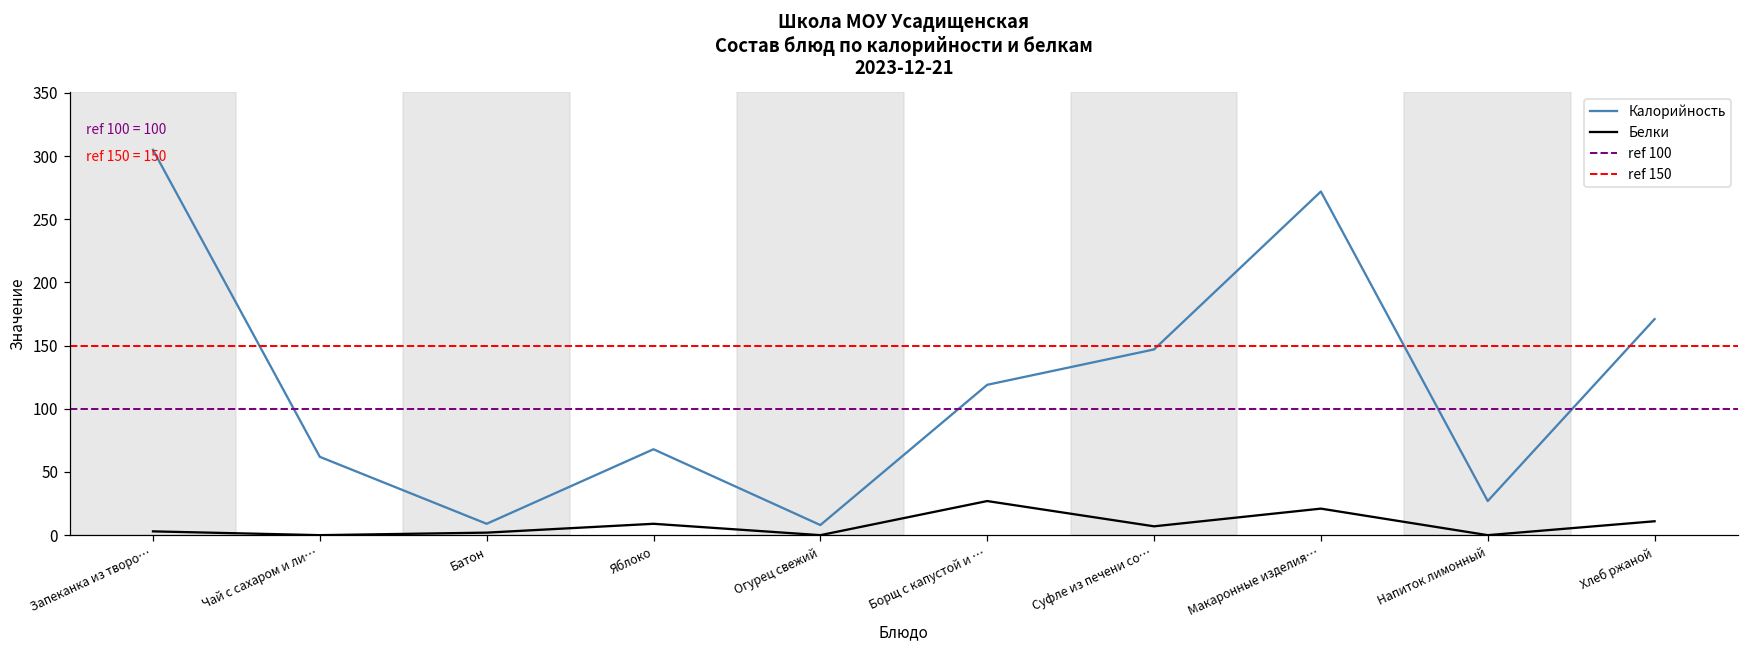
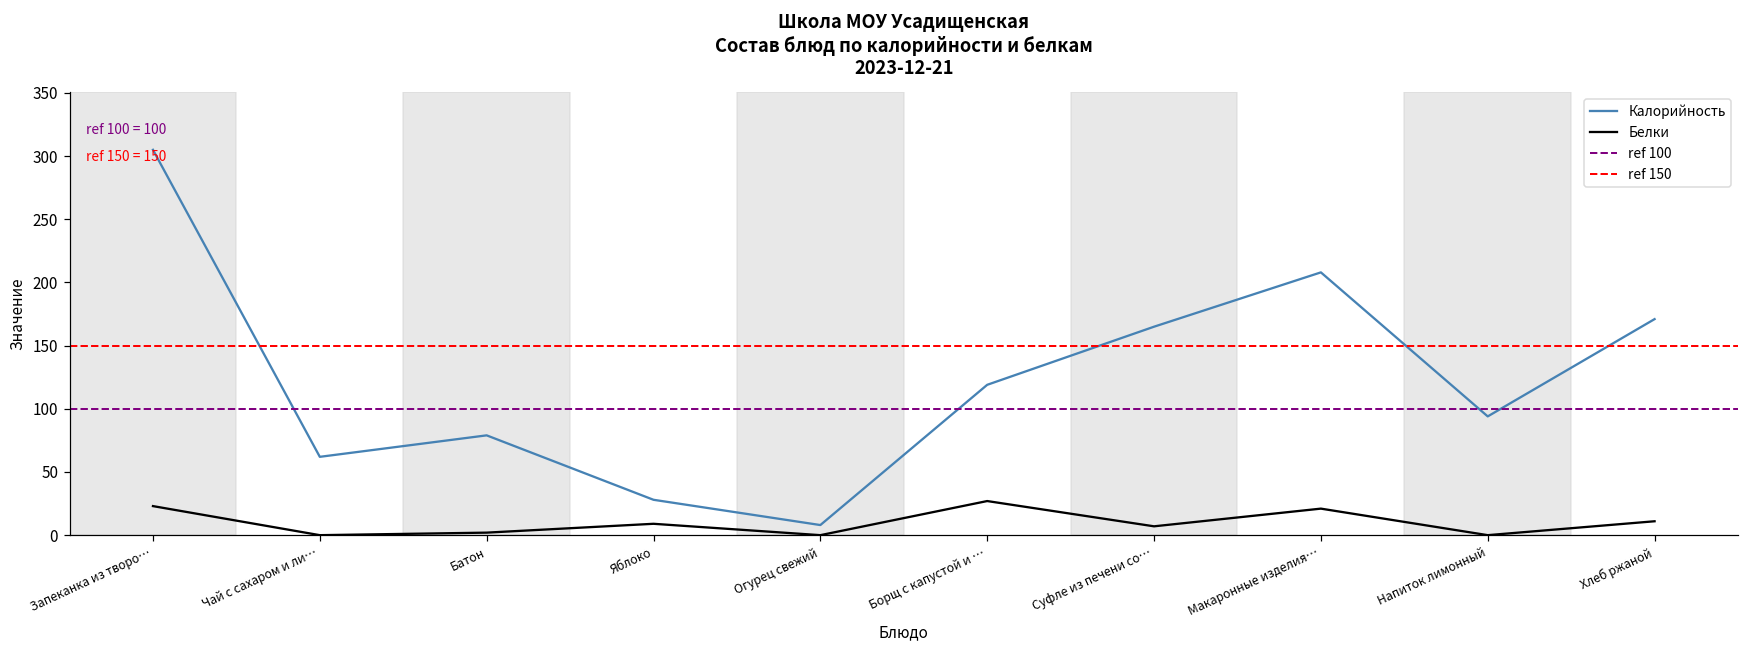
Белки, Запеканка из творо…: 3 -> 23
Калорийность, Батон: 9 -> 79
Калорийность, Яблоко: 68 -> 28
Калорийность, Суфле из печени со…: 147 -> 165
Калорийность, Макаронные изделия…: 272 -> 208
Калорийность, Напиток лимонный: 27 -> 94
